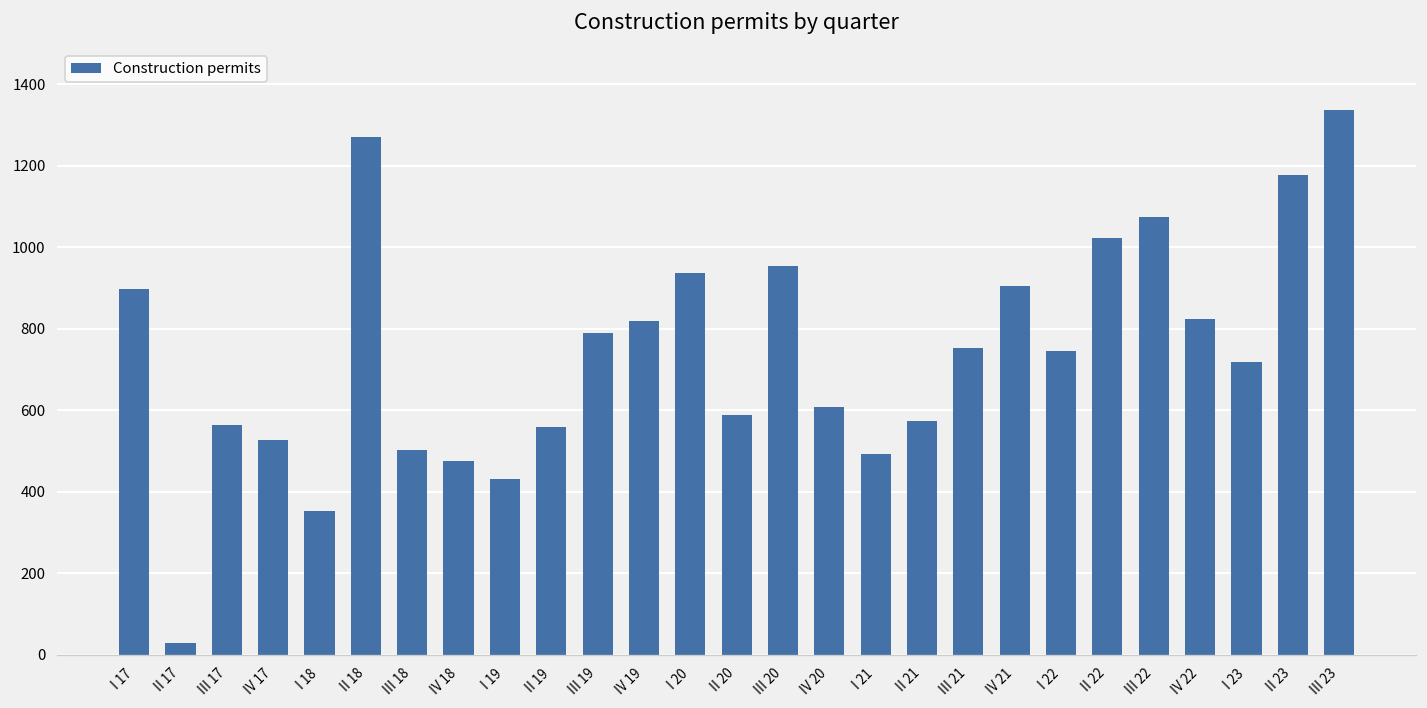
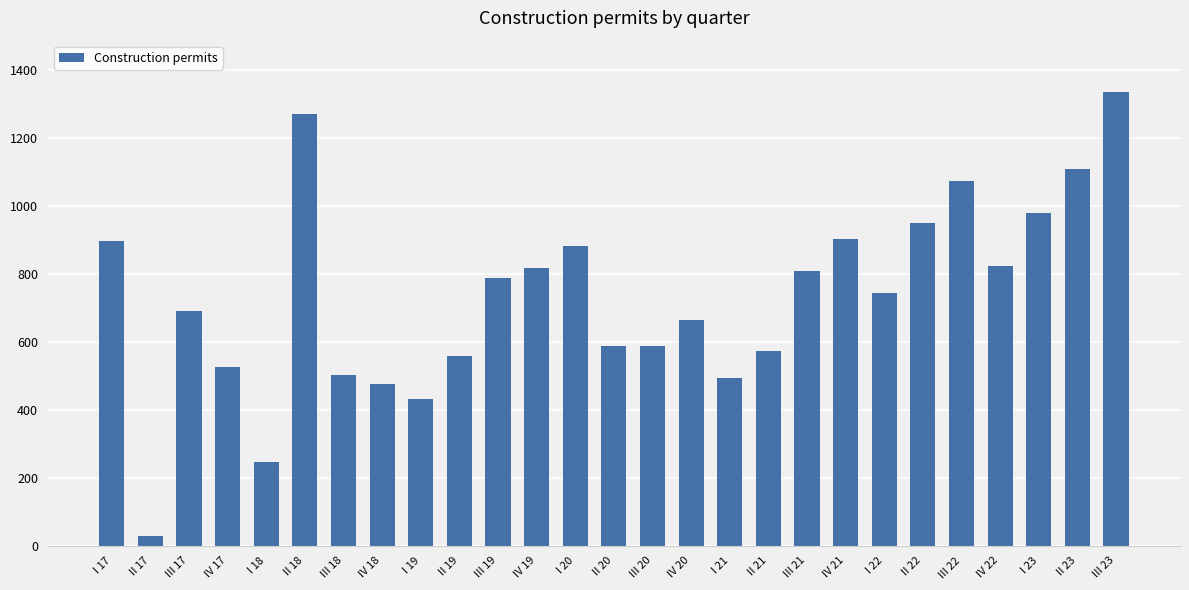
III 17: 560 -> 690
I 18: 350 -> 250
I 20: 940 -> 880
III 20: 950 -> 590
IV 20: 610 -> 670
III 21: 750 -> 810
II 22: 1020 -> 950
I 23: 720 -> 980
II 23: 1180 -> 1110
